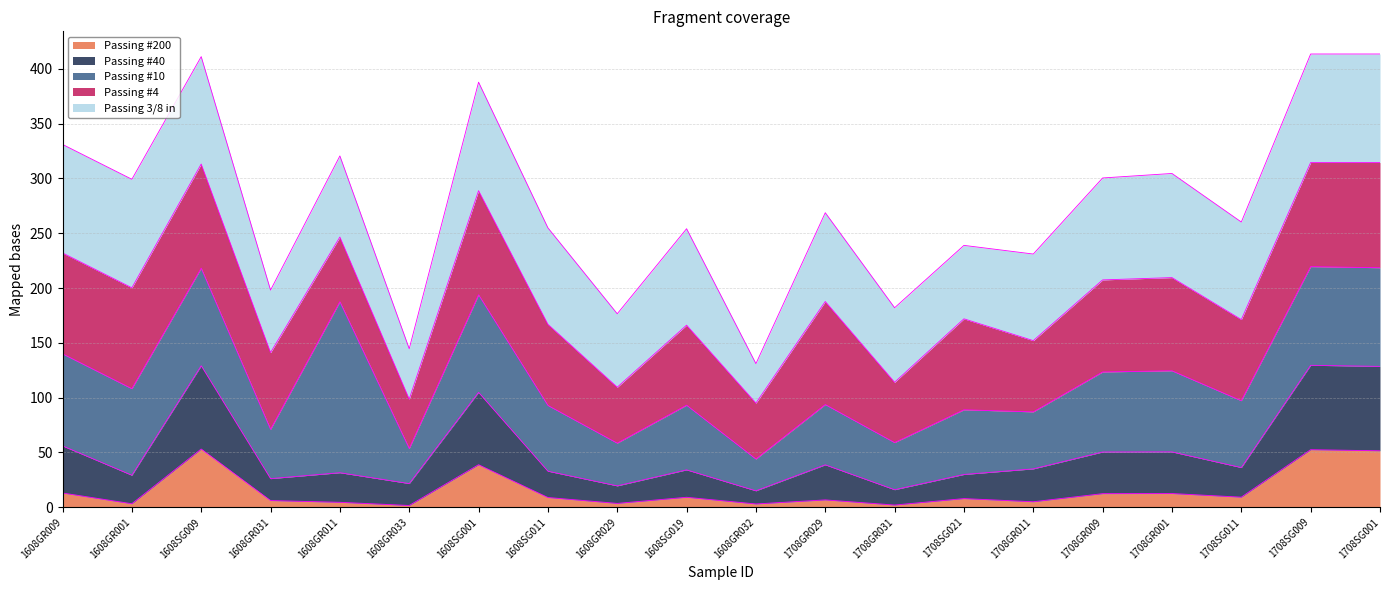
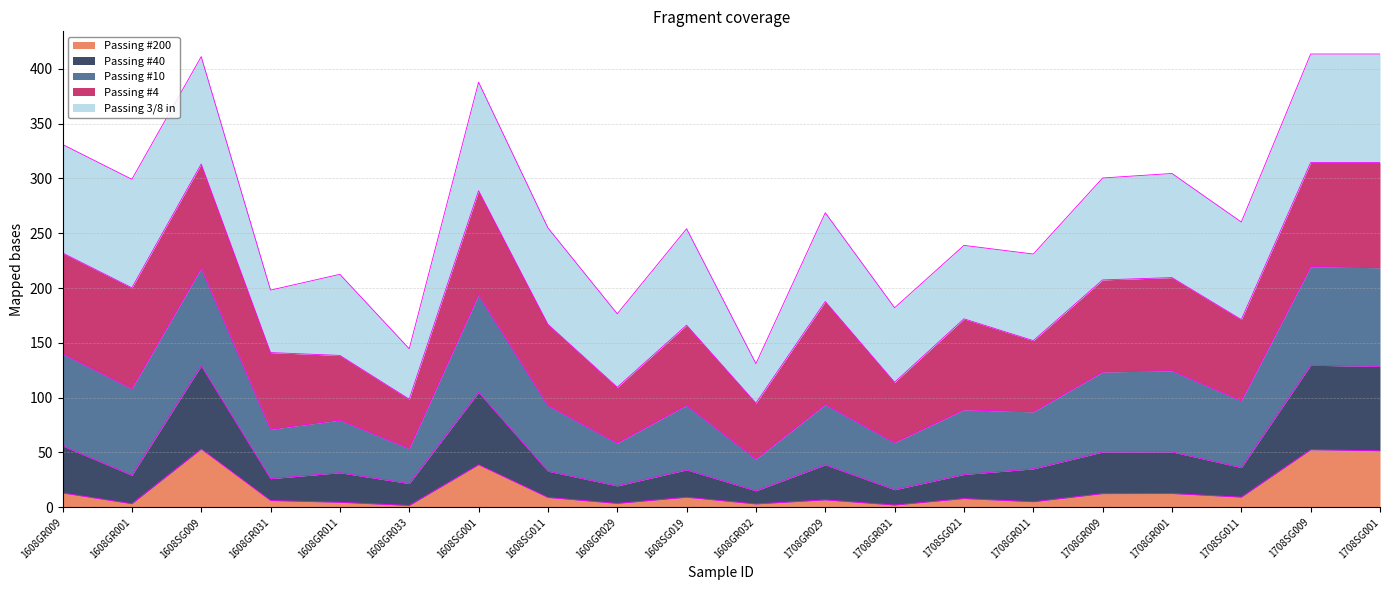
Passing #10, 1608GR011: 156 -> 48
